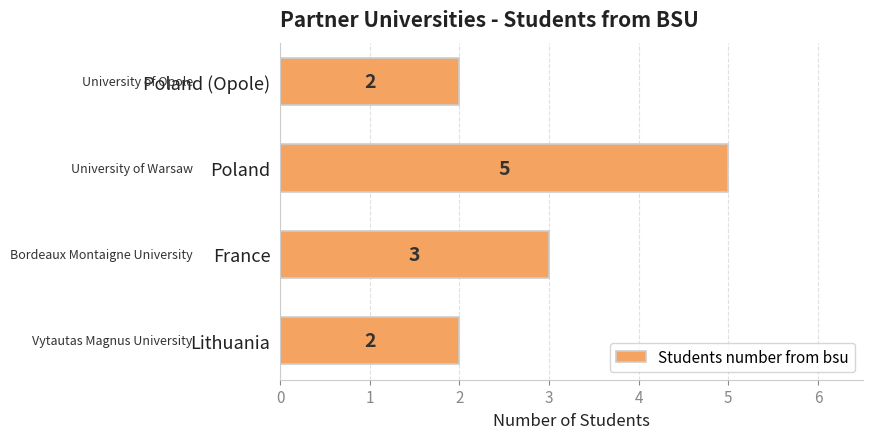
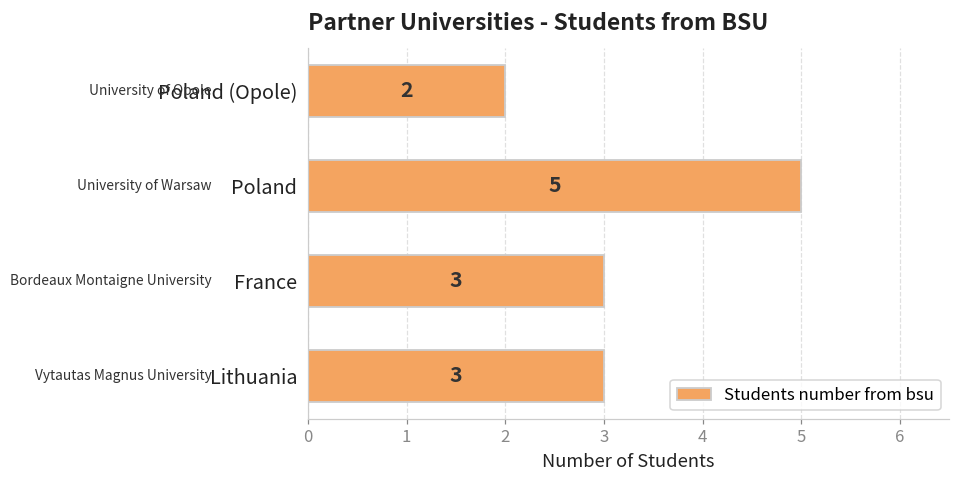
Lithuania: 2 -> 3
